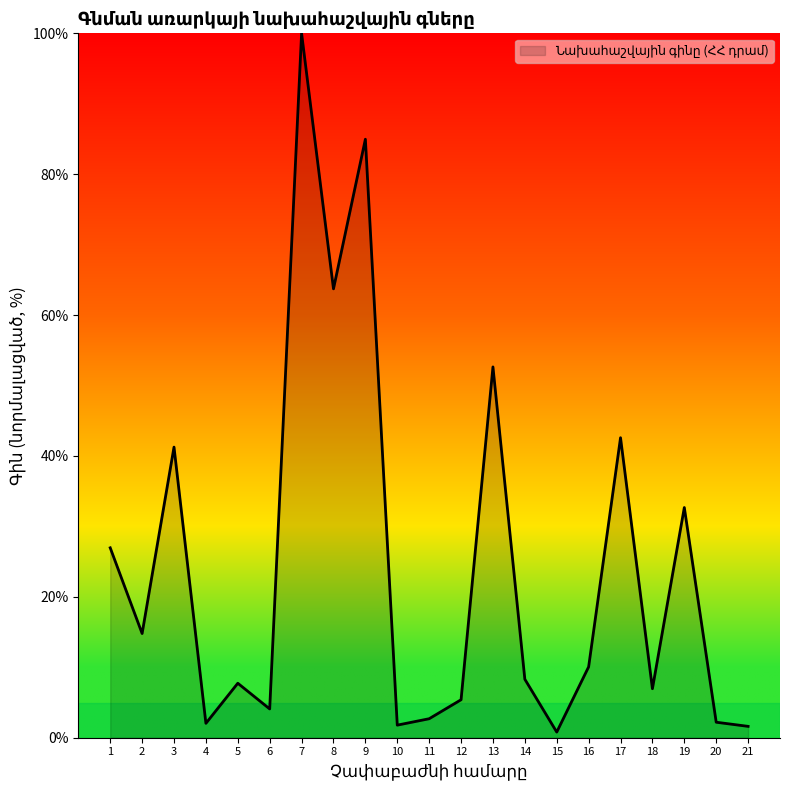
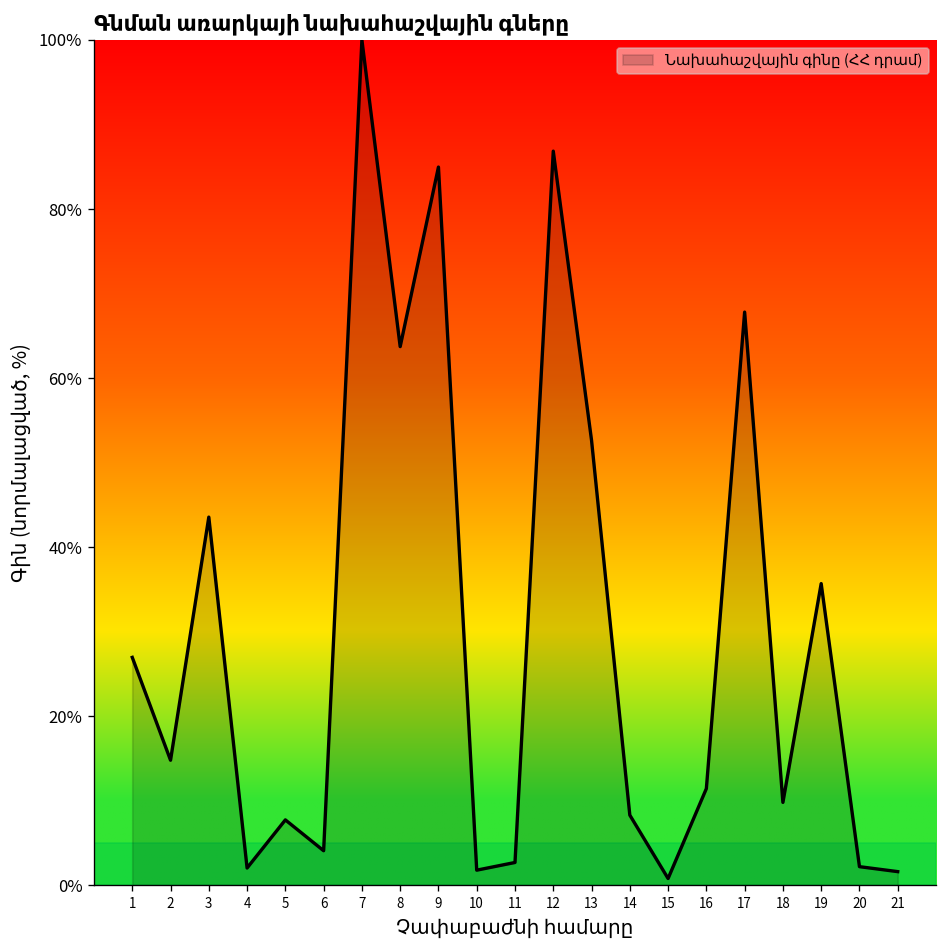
3: 41% -> 44%
12: 5% -> 87%
16: 10% -> 11%
17: 43% -> 68%
18: 7% -> 10%
19: 33% -> 36%
